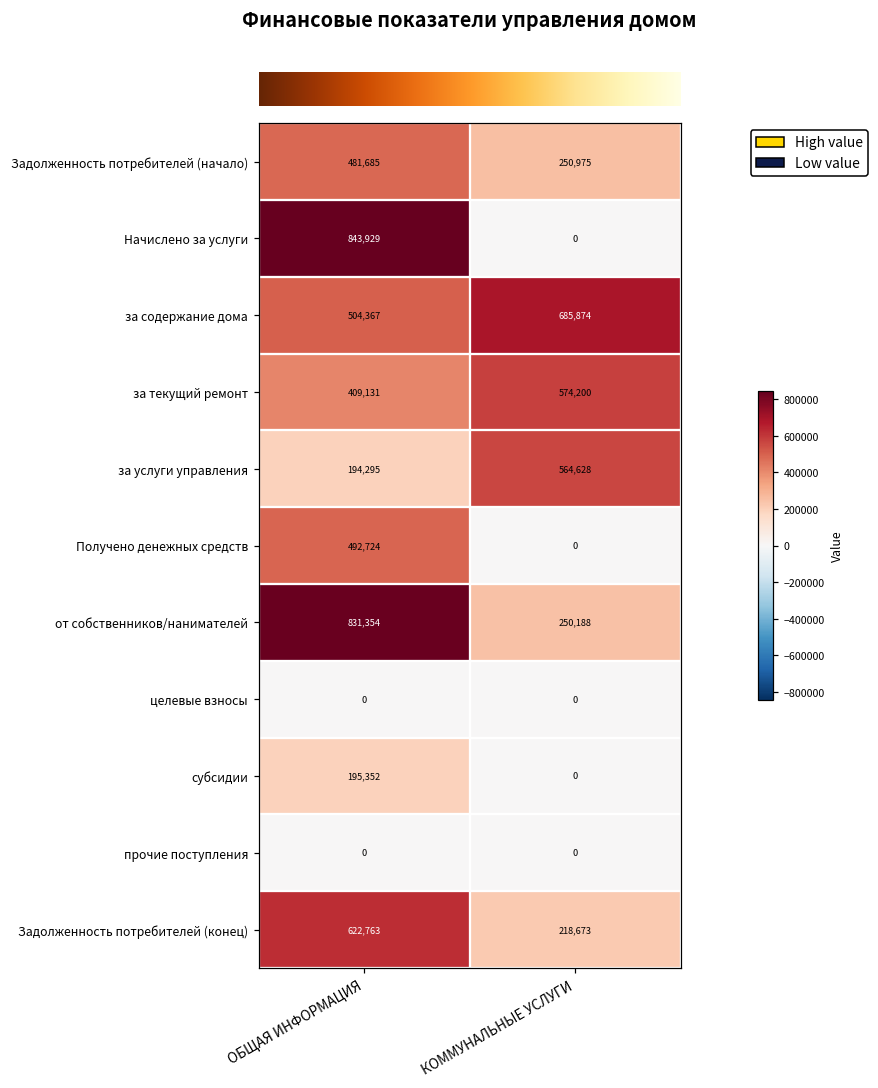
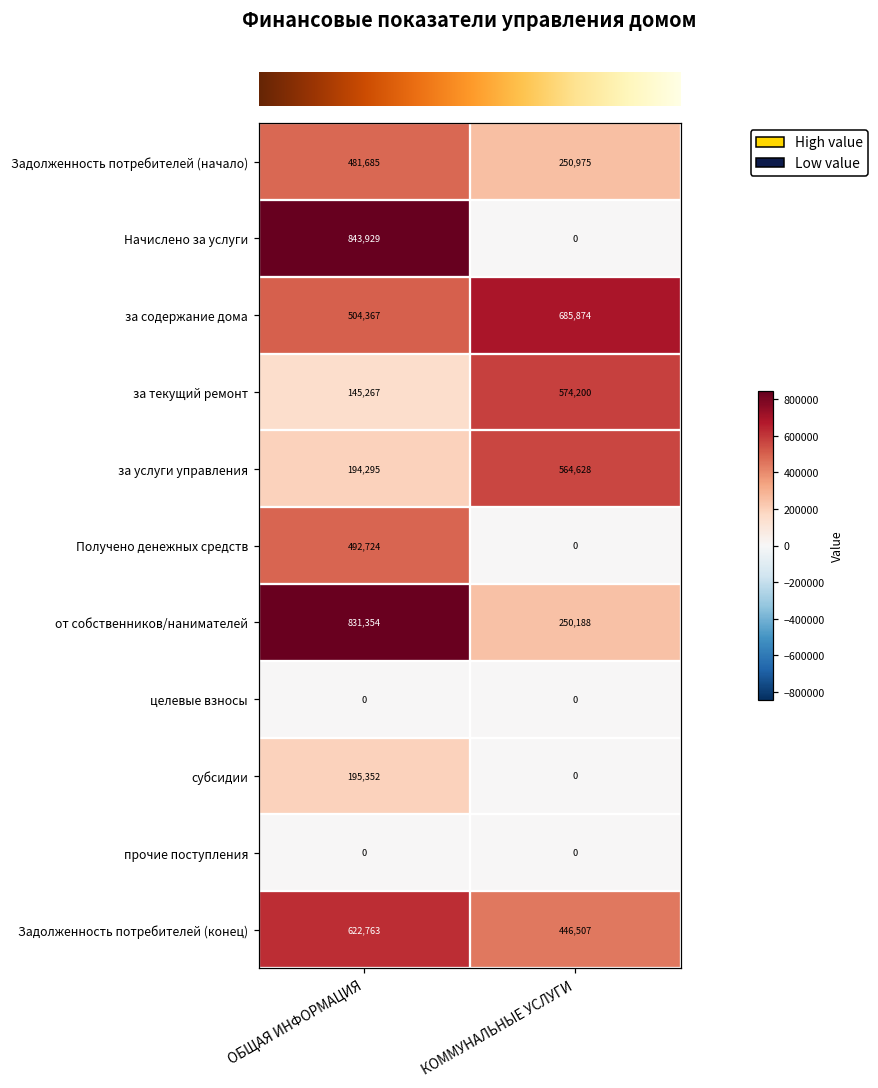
за текущий ремонт, ОБЩАЯ ИНФОРМАЦИЯ: 409,131 -> 145,267
Задолженность потребителей (конец), КОММУНАЛЬНЫЕ УСЛУГИ: 218,673 -> 446,507
